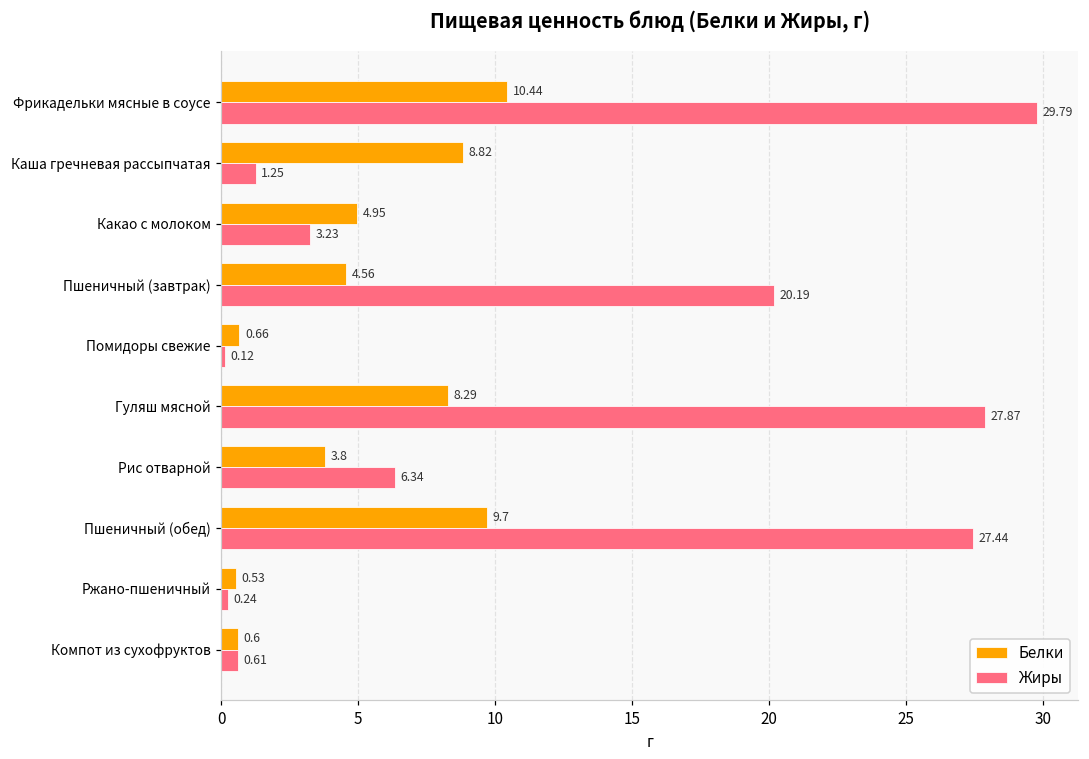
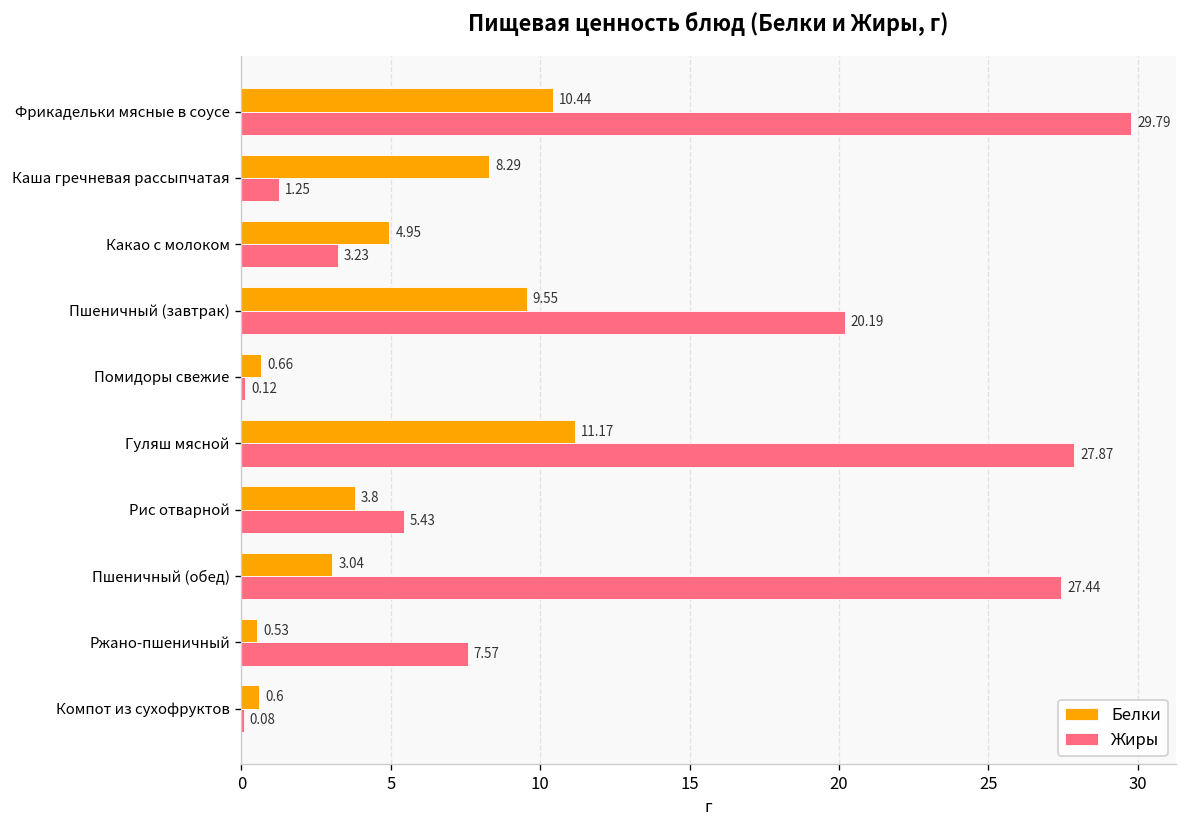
Белки, Каша гречневая рассыпчатая: 8.82 -> 8.29
Белки, Пшеничный (завтрак): 4.56 -> 9.55
Белки, Гуляш мясной: 8.29 -> 11.17
Жиры, Рис отварной: 6.34 -> 5.43
Белки, Пшеничный (обед): 9.7 -> 3.04
Жиры, Ржано-пшеничный: 0.24 -> 7.57
Жиры, Компот из сухофруктов: 0.61 -> 0.08
